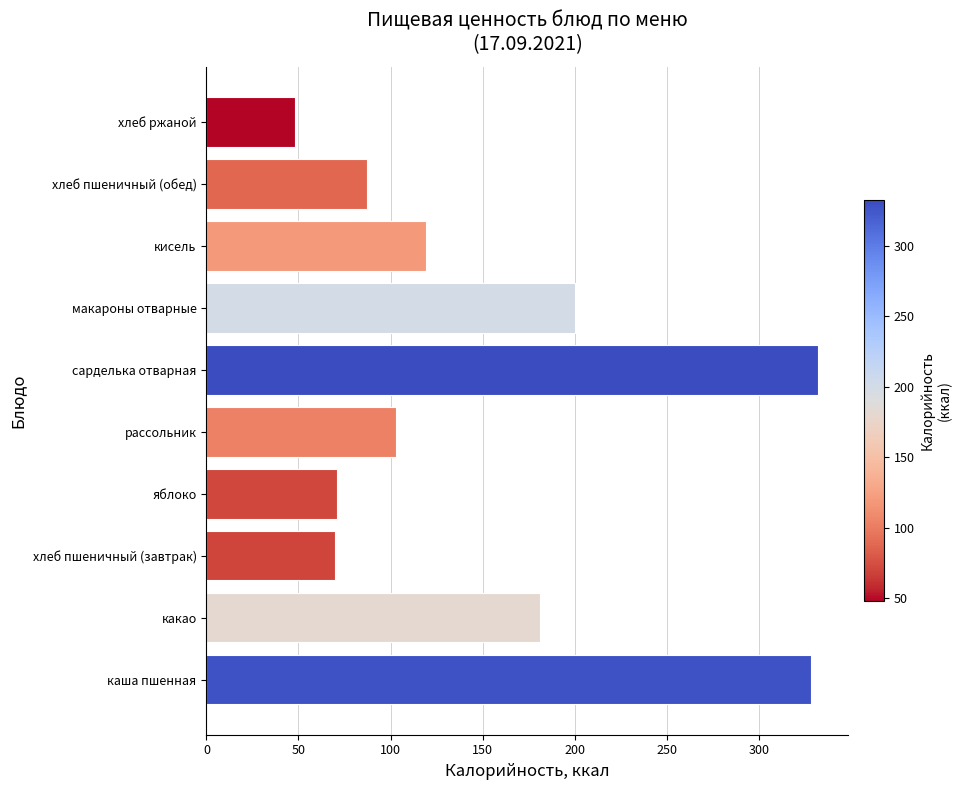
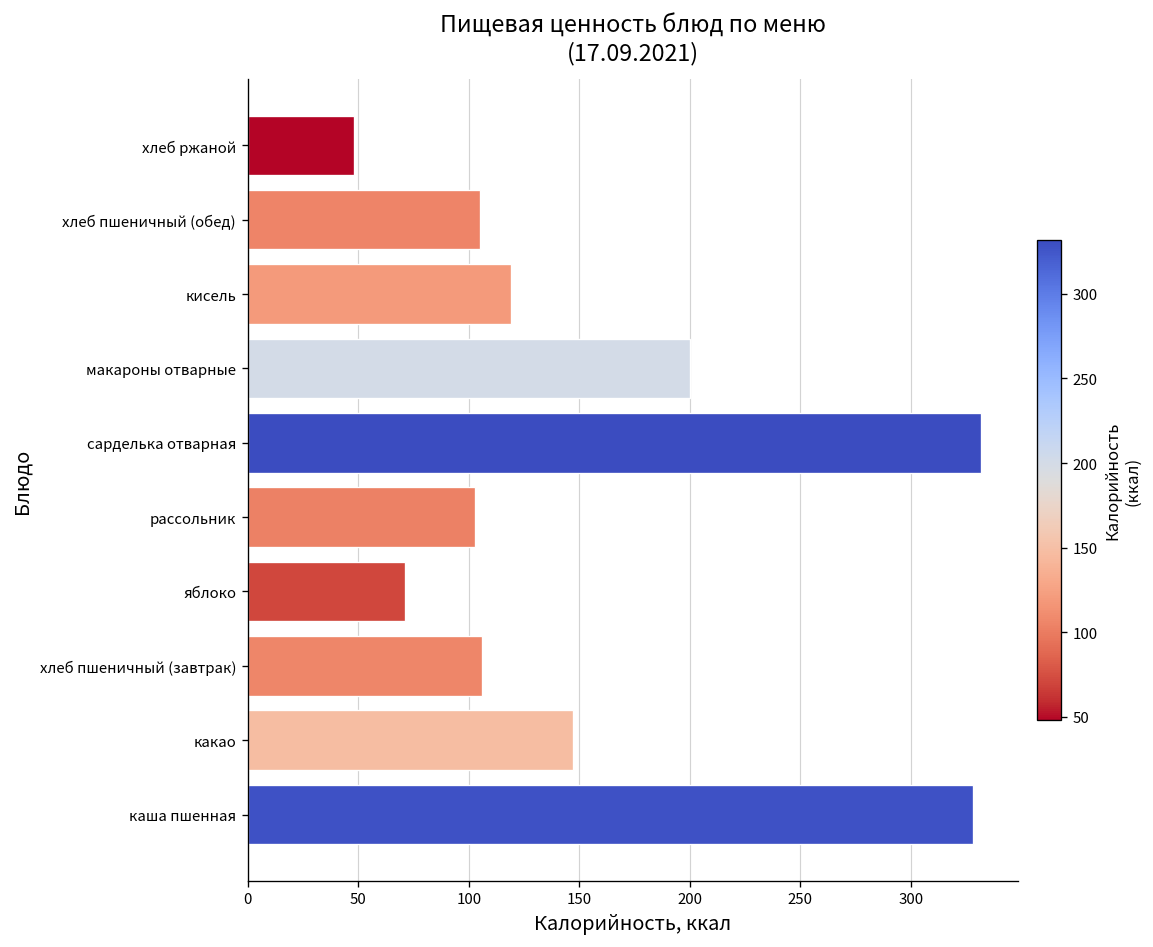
хлеб пшеничный (обед): 87 -> 105
хлеб пшеничный (завтрак): 70 -> 106
какао: 181 -> 147
